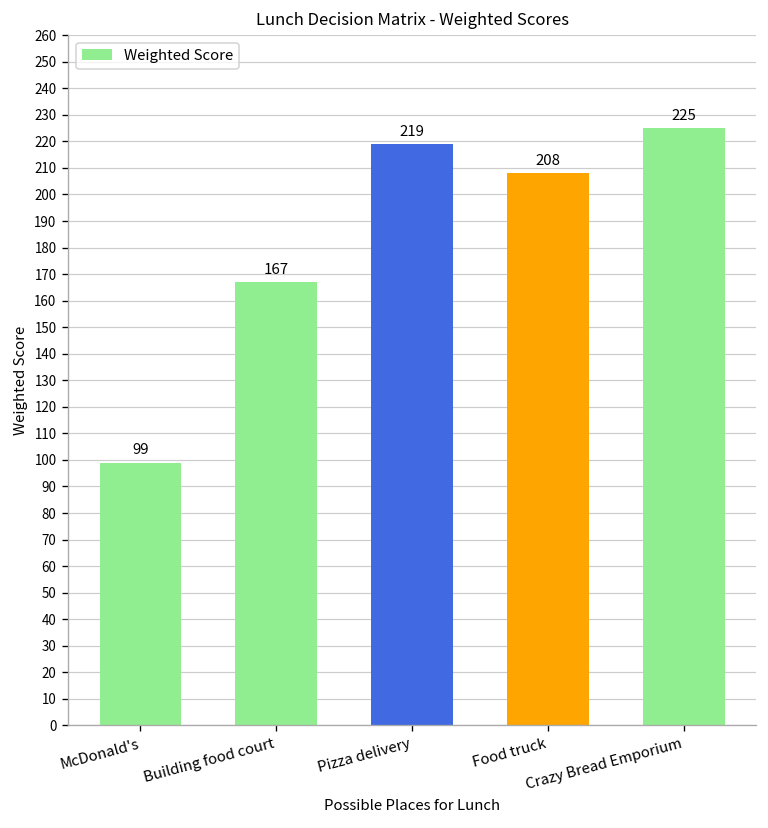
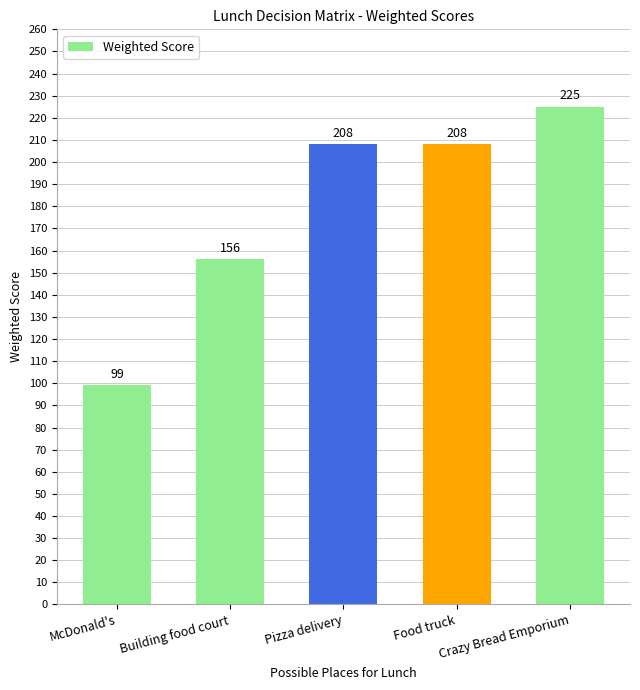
Building food court: 167 -> 156
Pizza delivery: 219 -> 208
